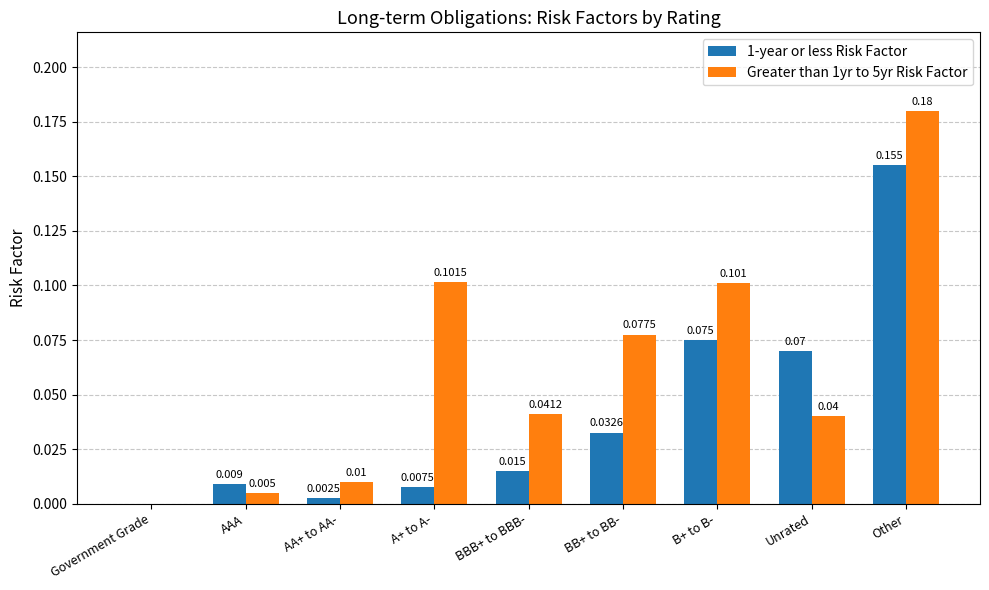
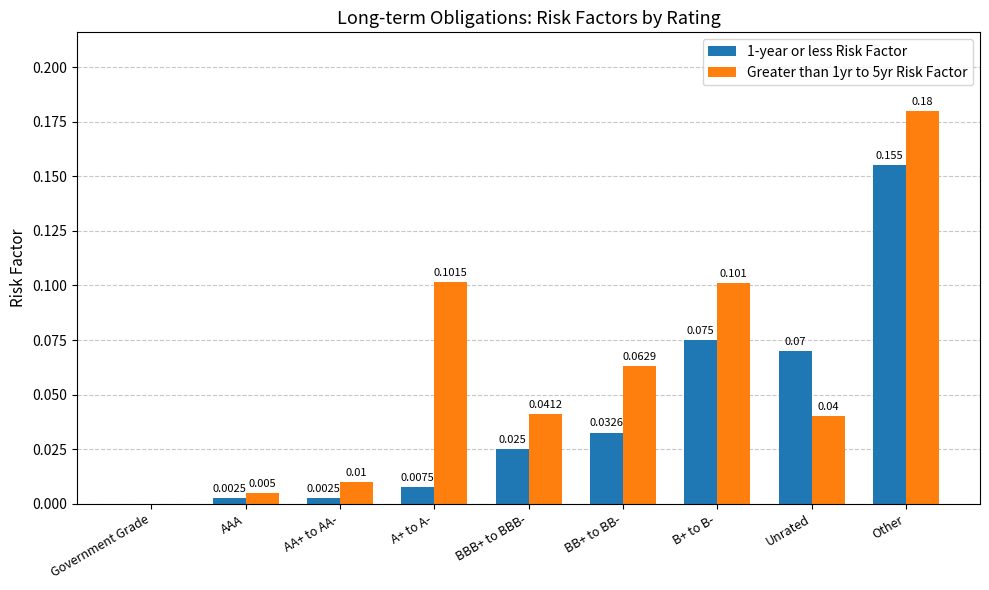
1-year or less Risk Factor, AAA: 0.009 -> 0.0025
1-year or less Risk Factor, BBB+ to BBB-: 0.015 -> 0.025
Greater than 1yr to 5yr Risk Factor, BB+ to BB-: 0.0775 -> 0.0629
